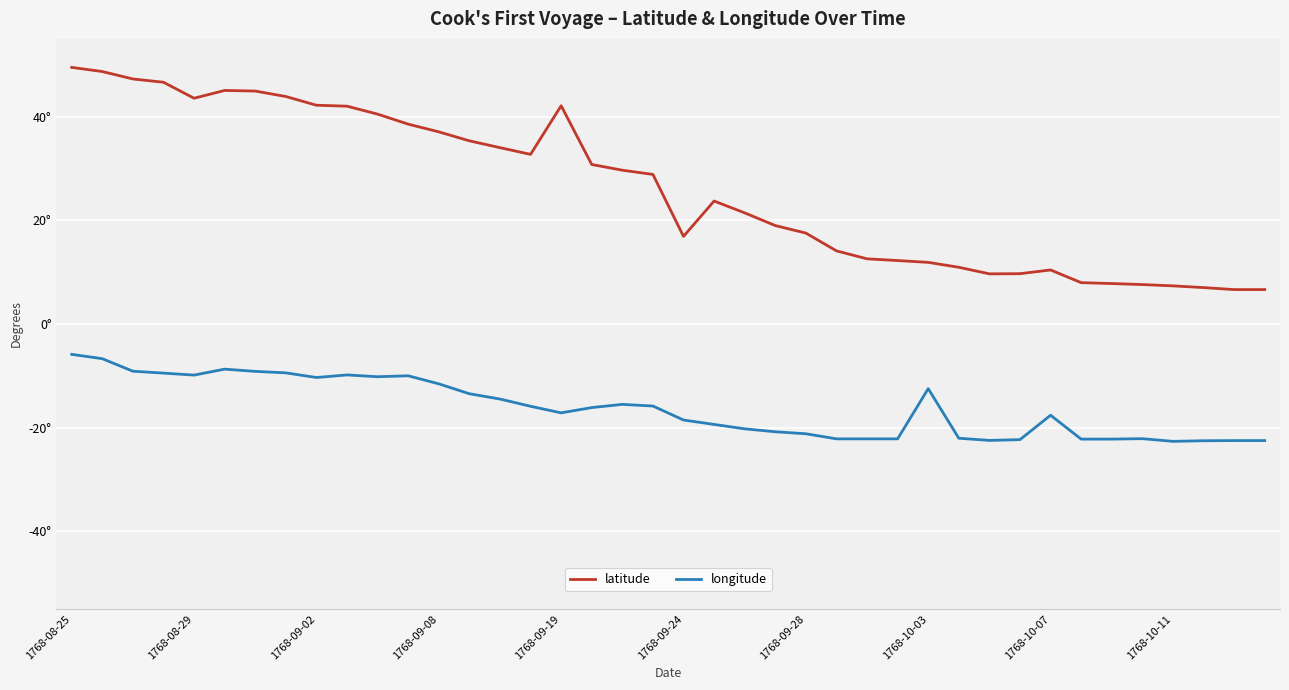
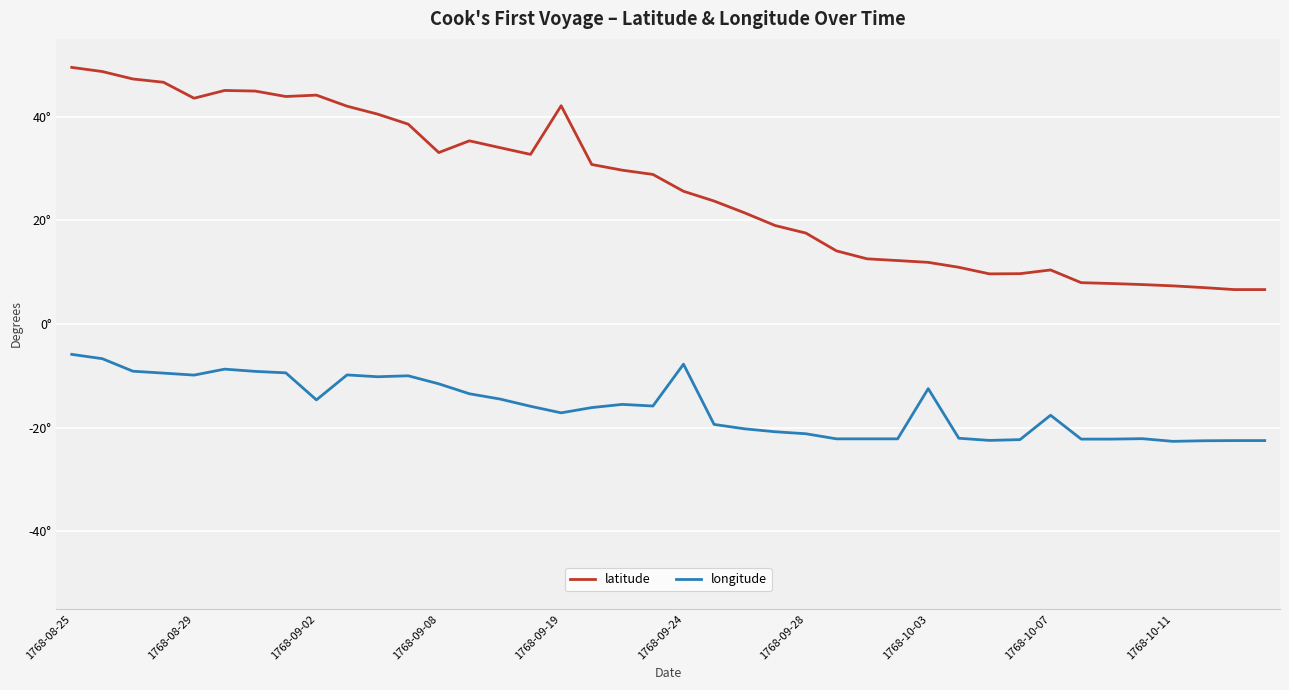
latitude, 1768-09-02: 42° -> 44°
longitude, 1768-09-02: -10° -> -15°
latitude, 1768-09-08: 37° -> 33°
latitude, 1768-09-24: 17° -> 26°
longitude, 1768-09-24: -19° -> -8°
